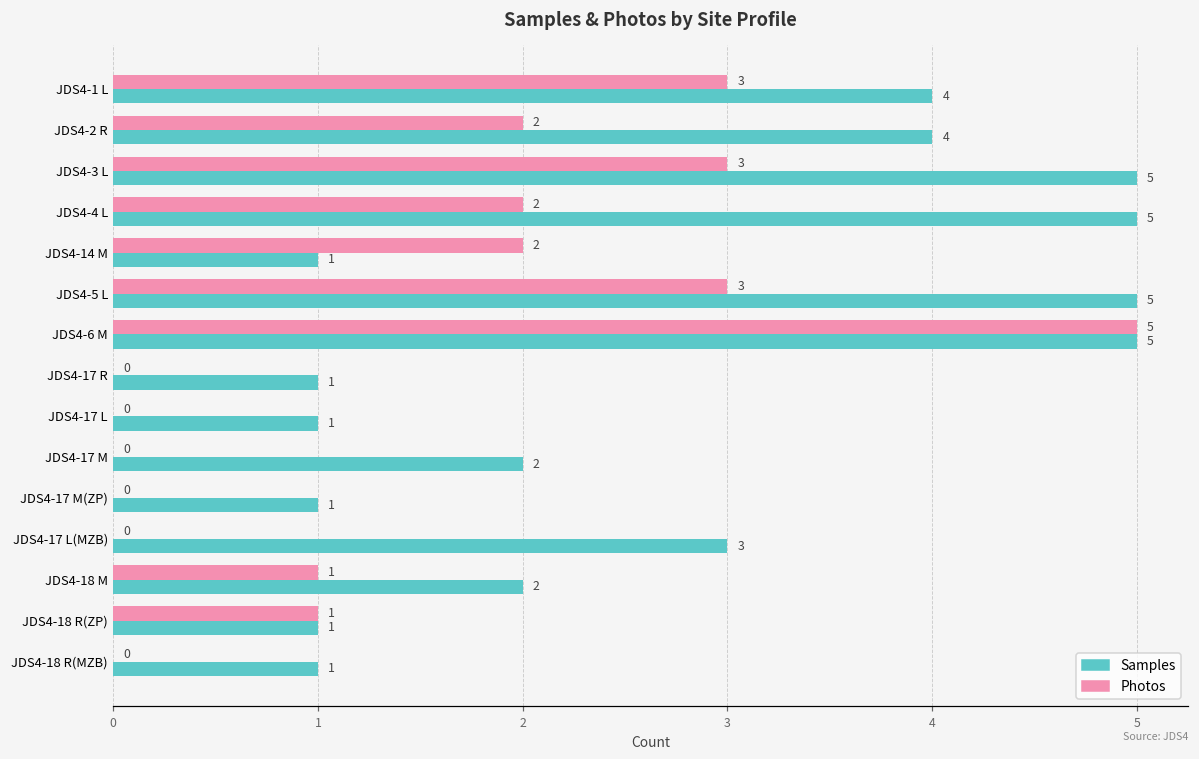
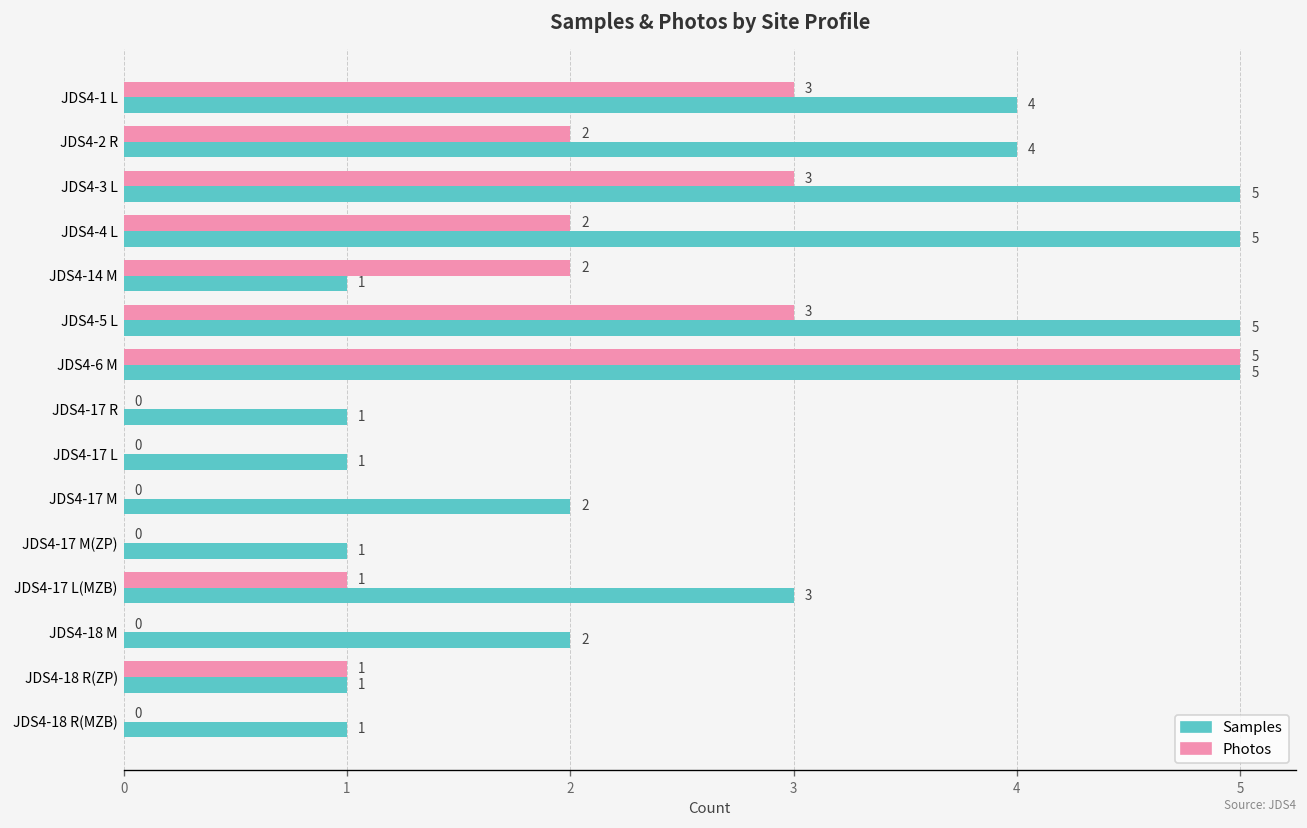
Photos, JDS4-17 L(MZB): 0 -> 1
Photos, JDS4-18 M: 1 -> 0
